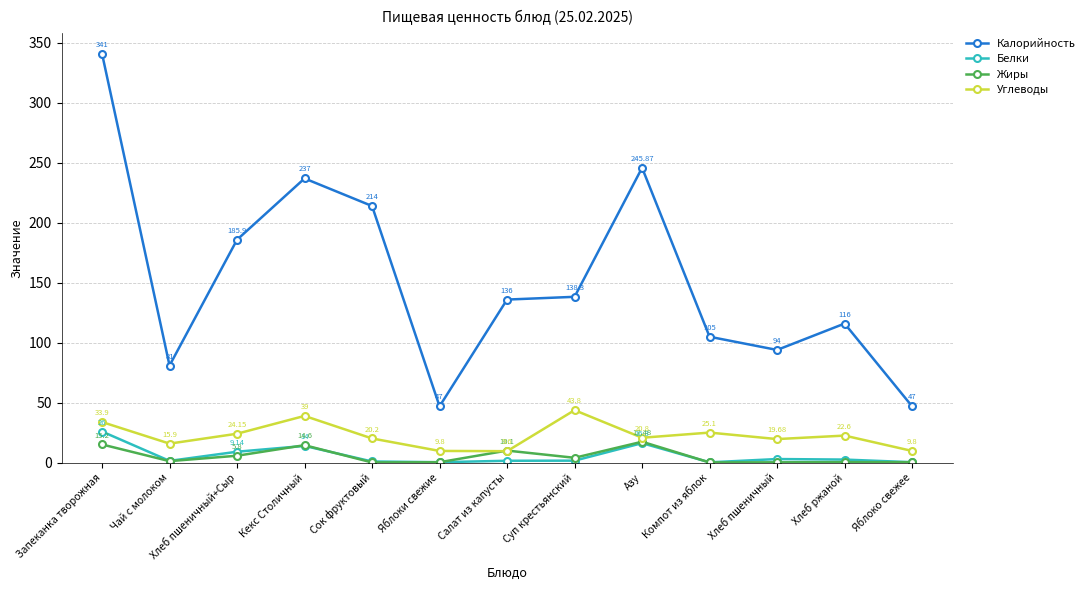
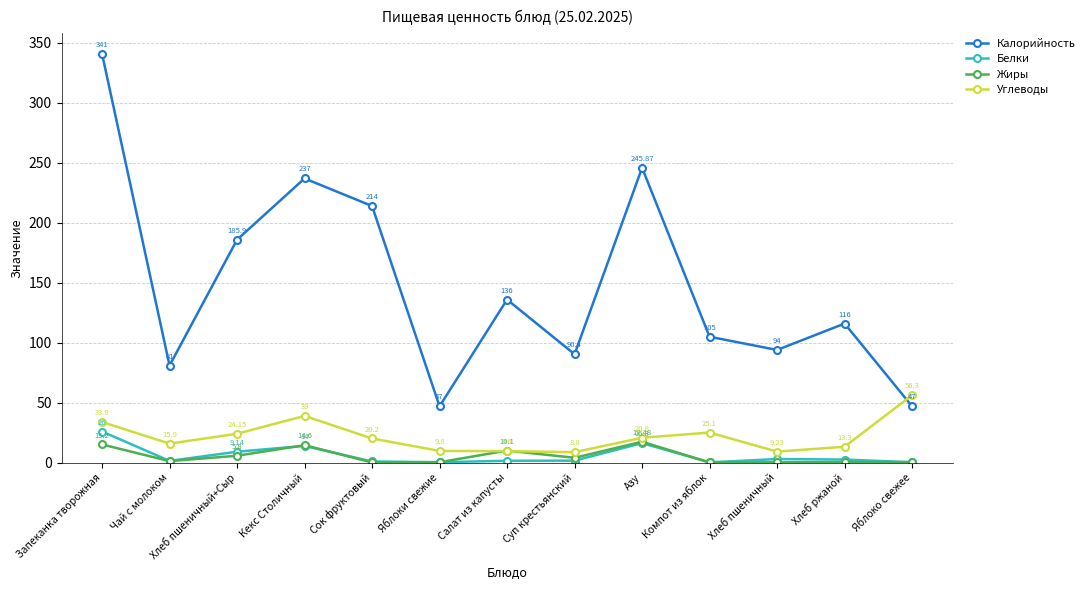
Калорийность, Суп крестьянский: 138.3 -> 90.4
Углеводы, Суп крестьянский: 43.8 -> 8.8
Углеводы, Хлеб пшеничный: 19.68 -> 9.23
Углеводы, Хлеб ржаной: 22.6 -> 13.3
Углеводы, Яблоко свежее: 9.8 -> 56.3
